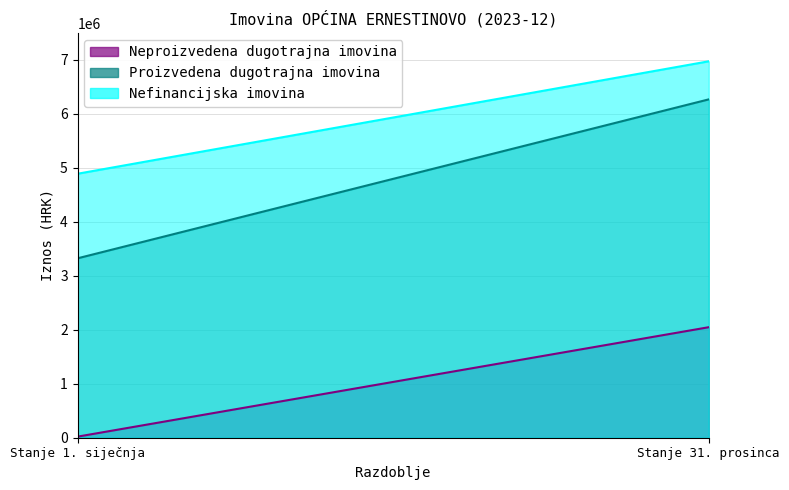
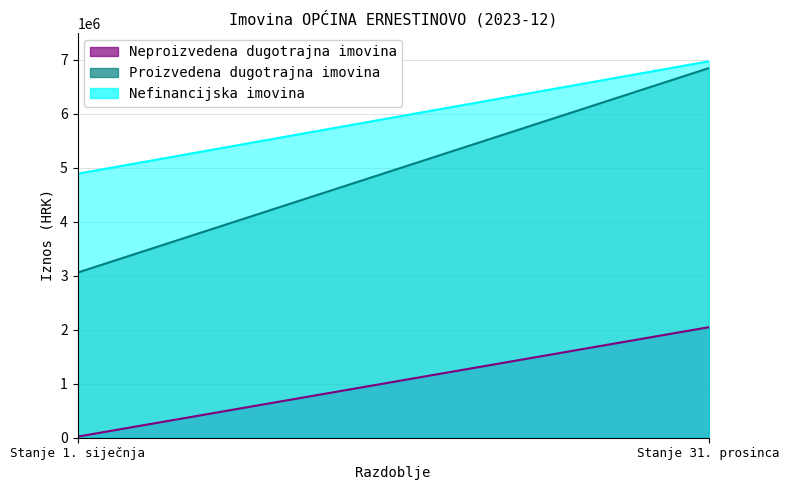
Proizvedena dugotrajna imovina, Stanje 1. siječnja: 3300000 -> 3100000
Proizvedena dugotrajna imovina, Stanje 31. prosinca: 6300000 -> 6800000
